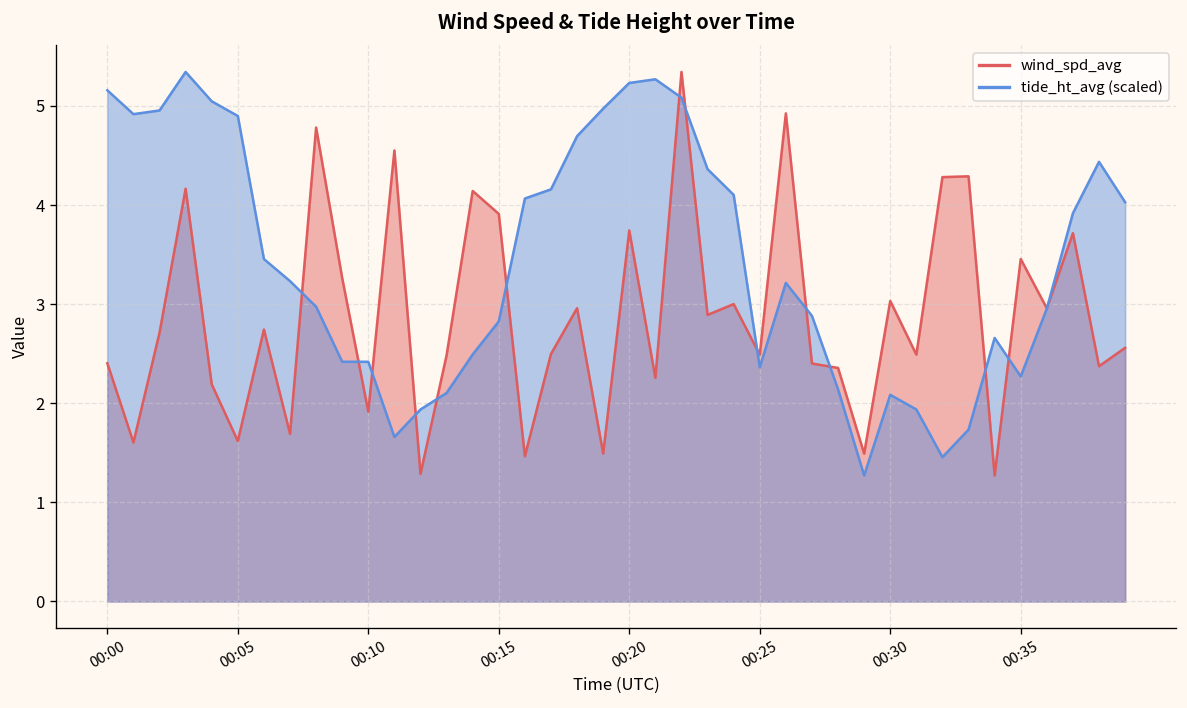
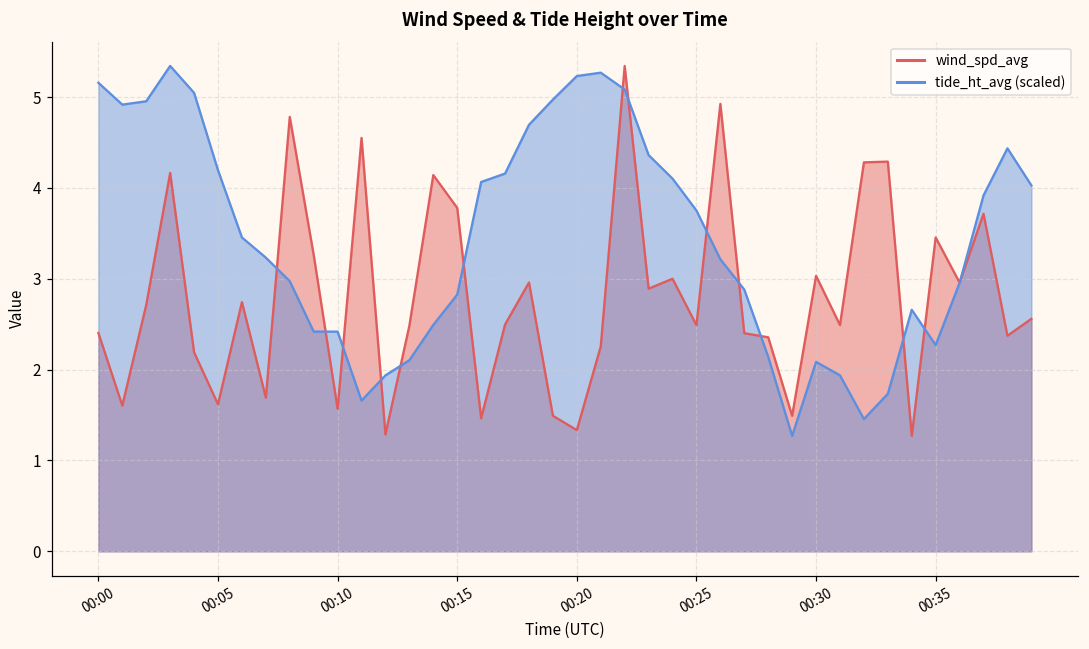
tide_ht_avg (scaled), 00:05: 4.9 -> 4.2
wind_spd_avg, 00:10: 1.9 -> 1.6
wind_spd_avg, 00:15: 3.9 -> 3.8
wind_spd_avg, 00:20: 3.7 -> 1.3
tide_ht_avg (scaled), 00:25: 2.4 -> 3.8
